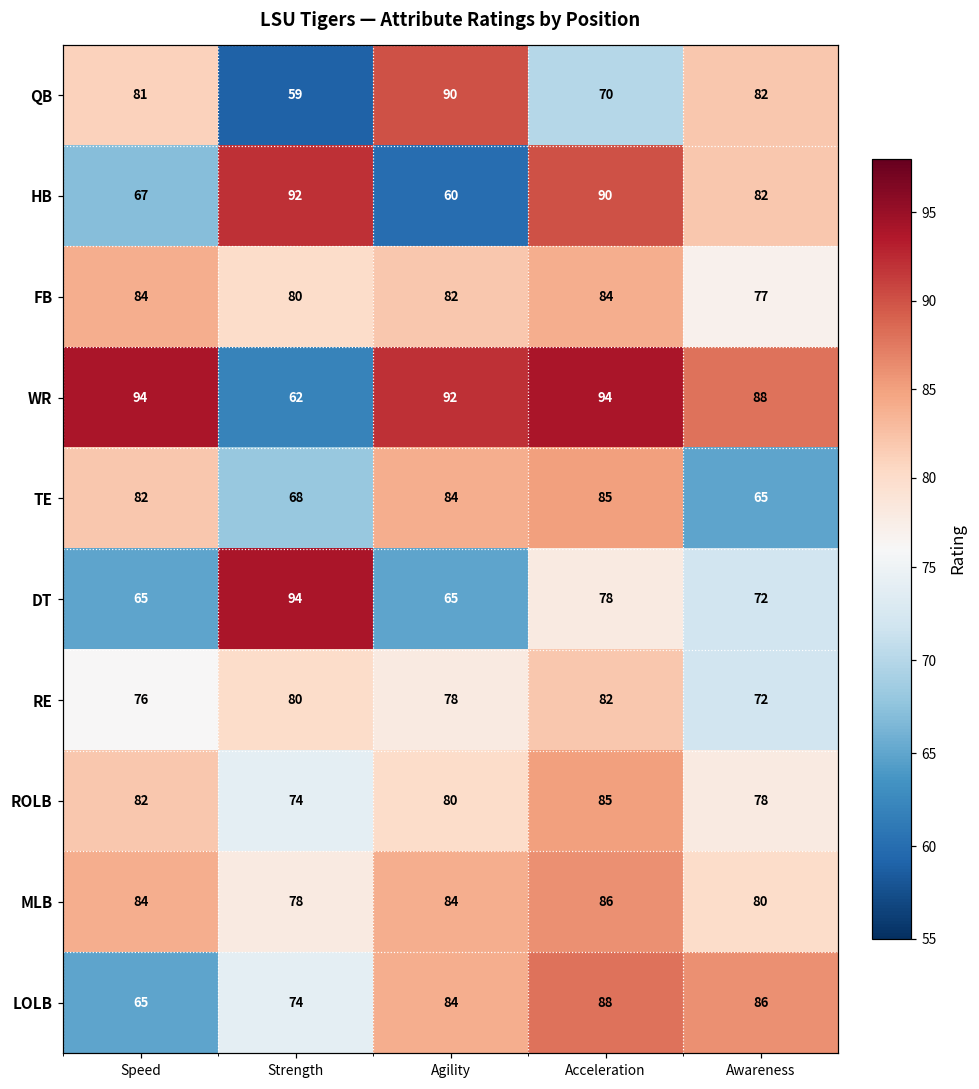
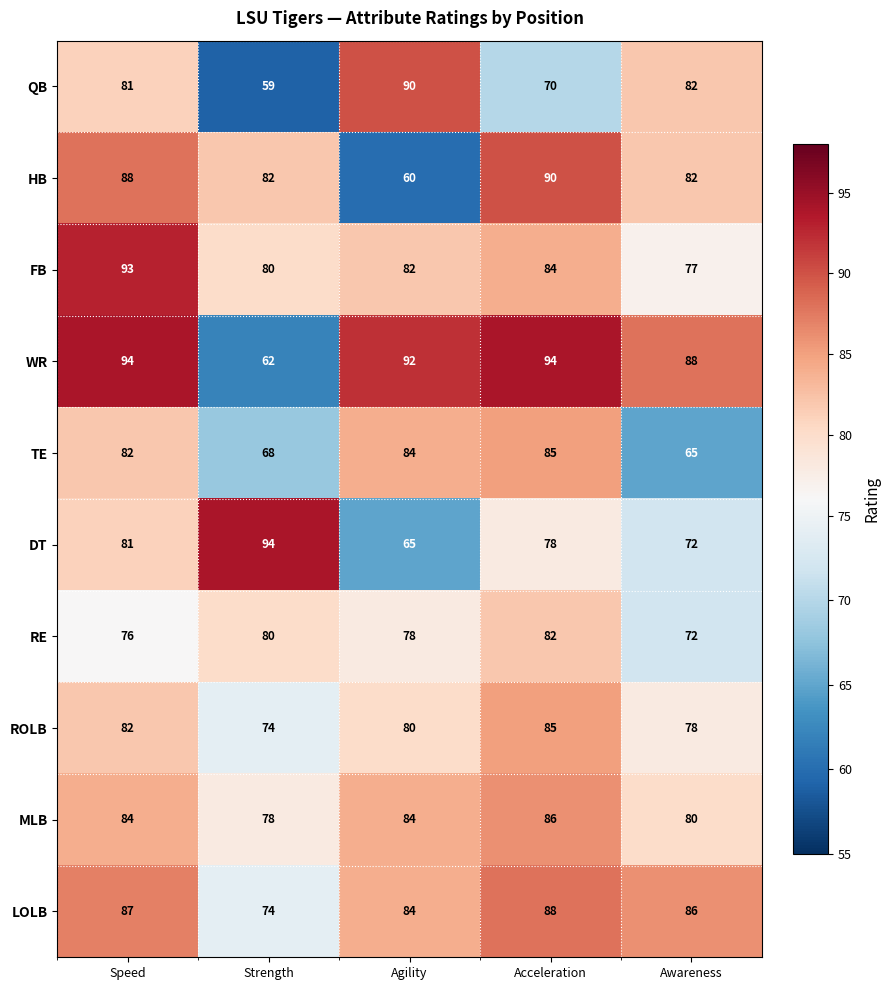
HB, Speed: 67 -> 88
HB, Strength: 92 -> 82
FB, Speed: 84 -> 93
DT, Speed: 65 -> 81
LOLB, Speed: 65 -> 87
